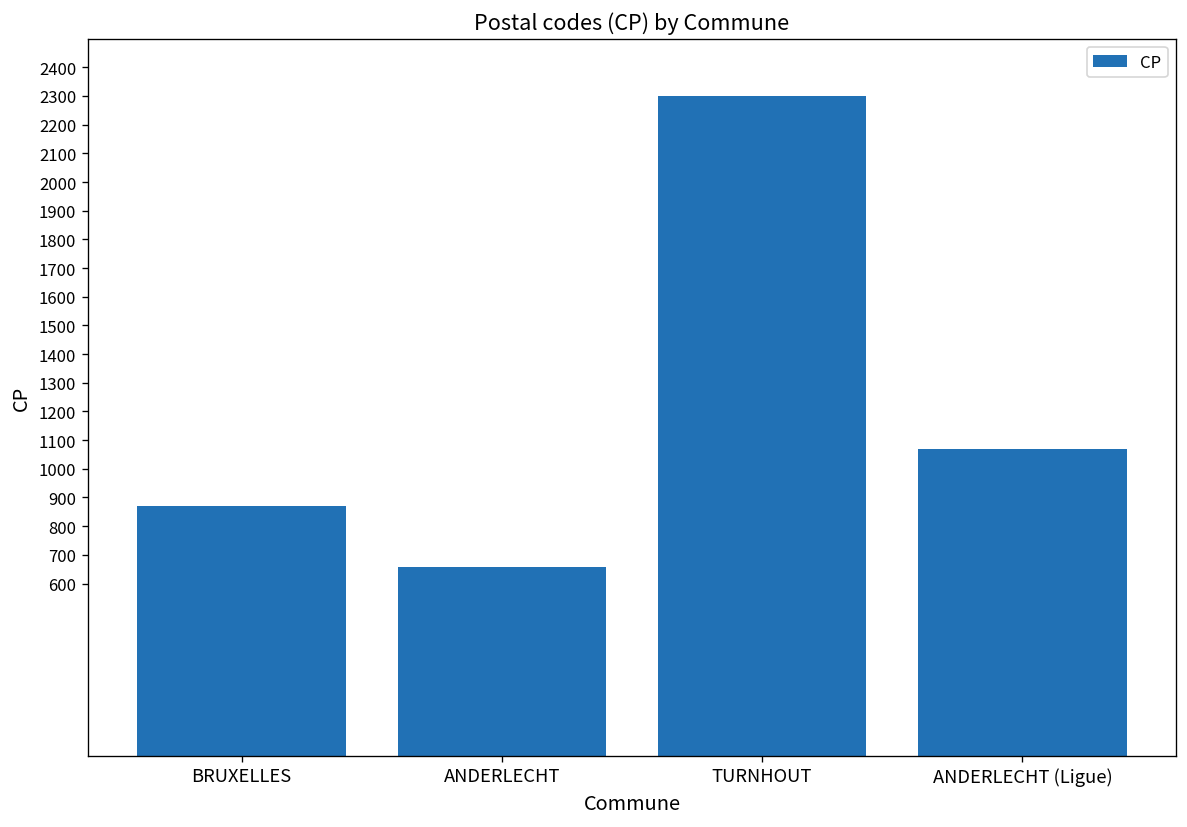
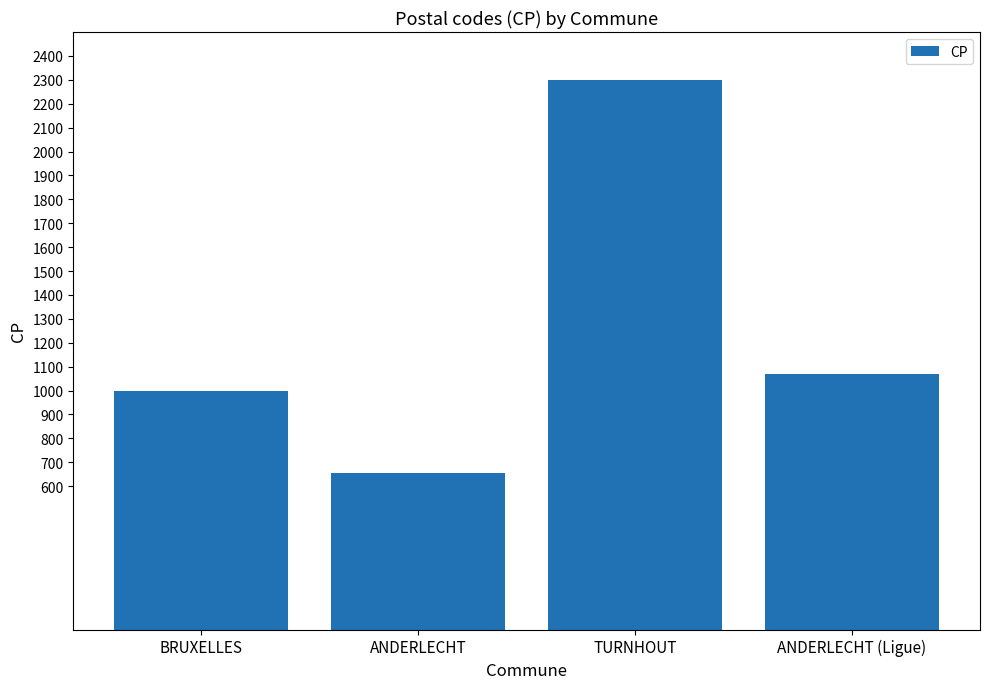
BRUXELLES: 870 -> 1000
